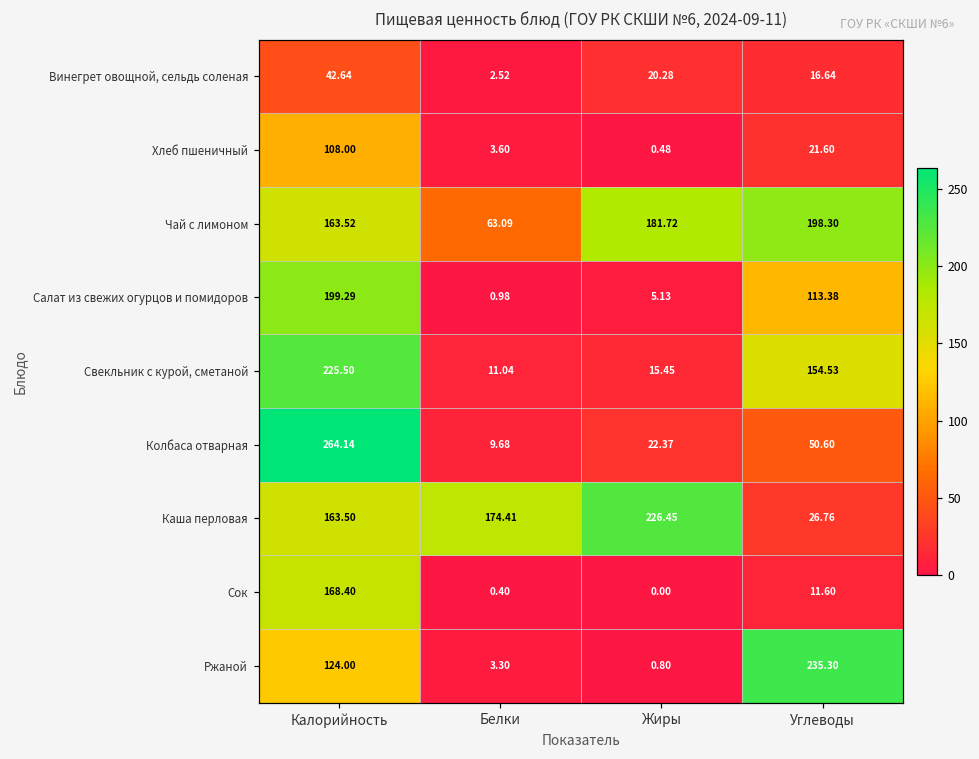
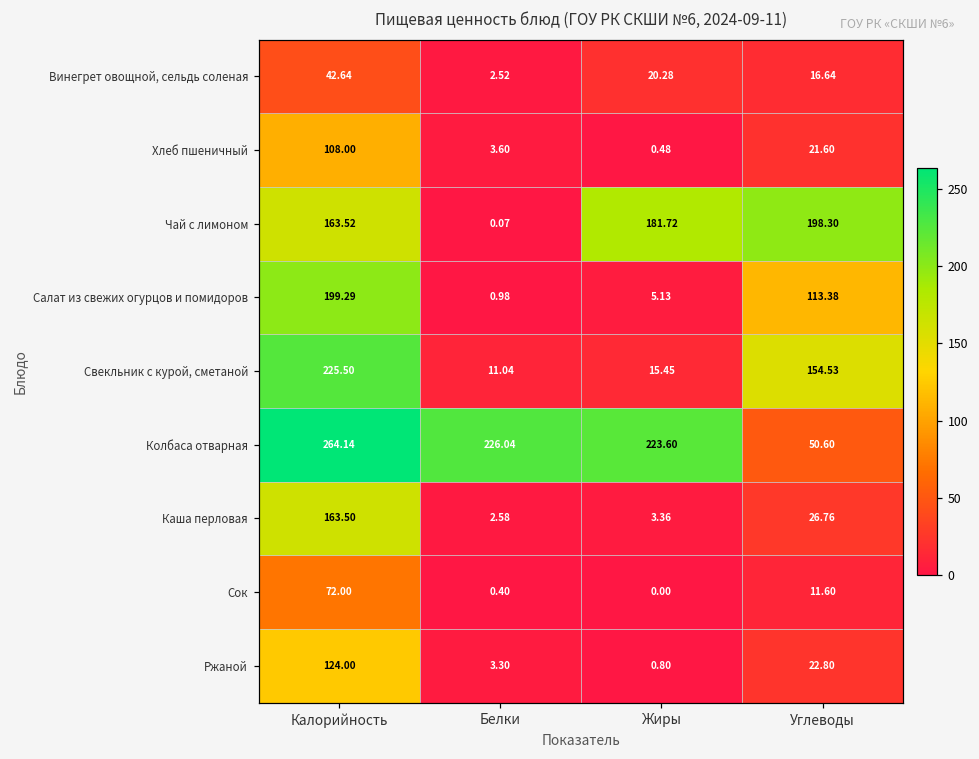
Чай с лимоном, Белки: 63.09 -> 0.07
Колбаса отварная, Белки: 9.68 -> 226.04
Колбаса отварная, Жиры: 22.37 -> 223.60
Каша перловая, Белки: 174.41 -> 2.58
Каша перловая, Жиры: 226.45 -> 3.36
Сок, Калорийность: 168.40 -> 72.00
Ржаной, Углеводы: 235.30 -> 22.80
